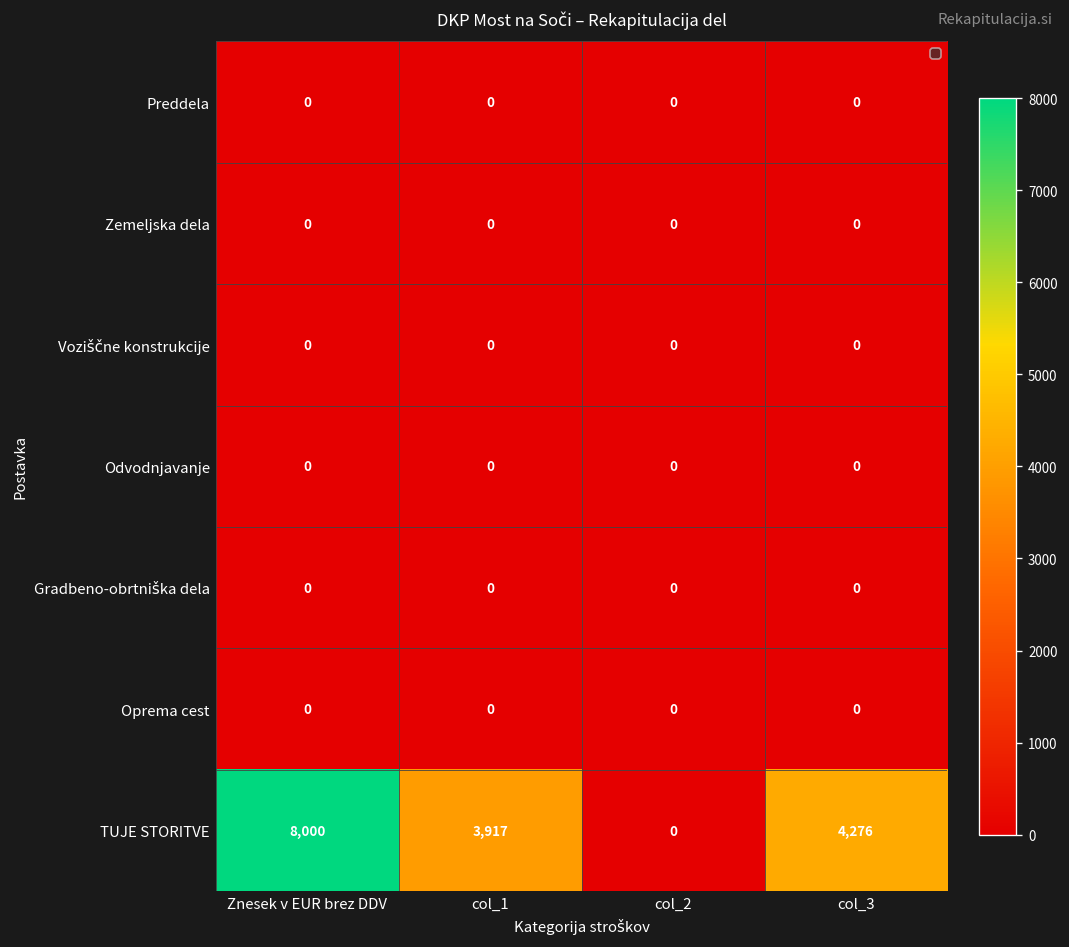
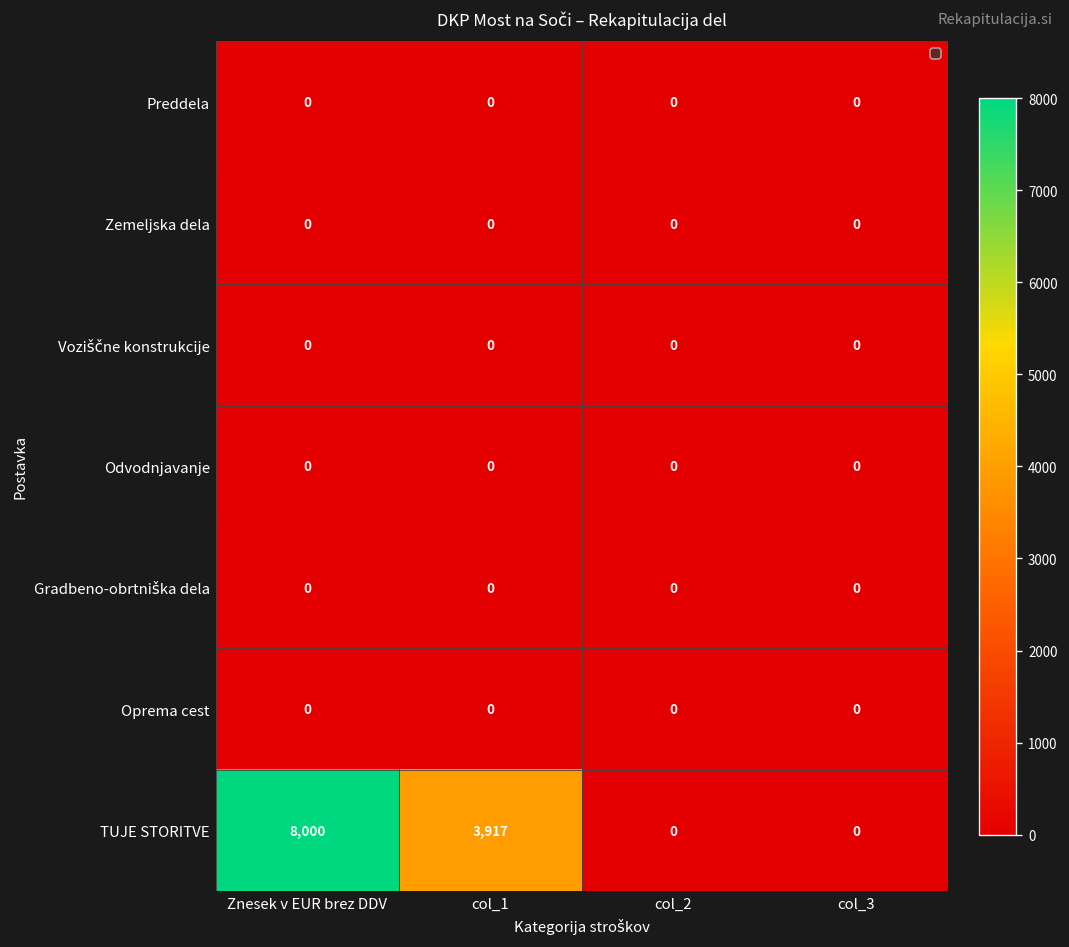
TUJE STORITVE, col_3: 4,276 -> 0
